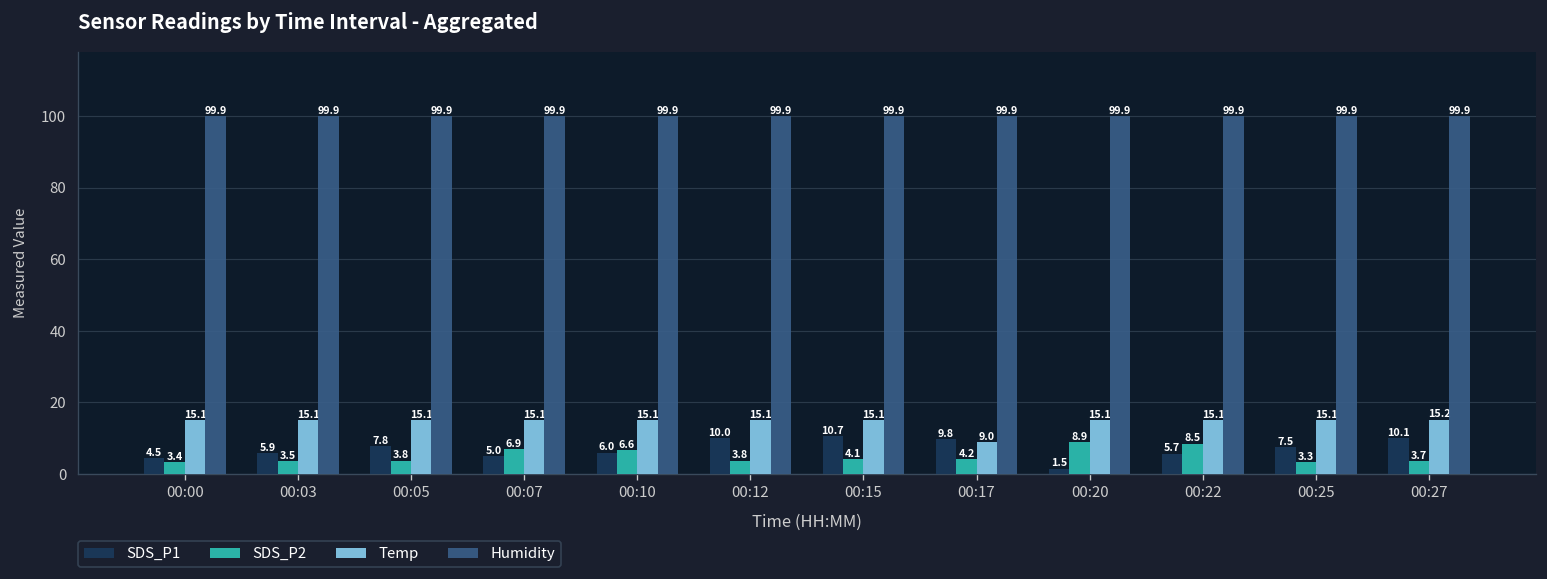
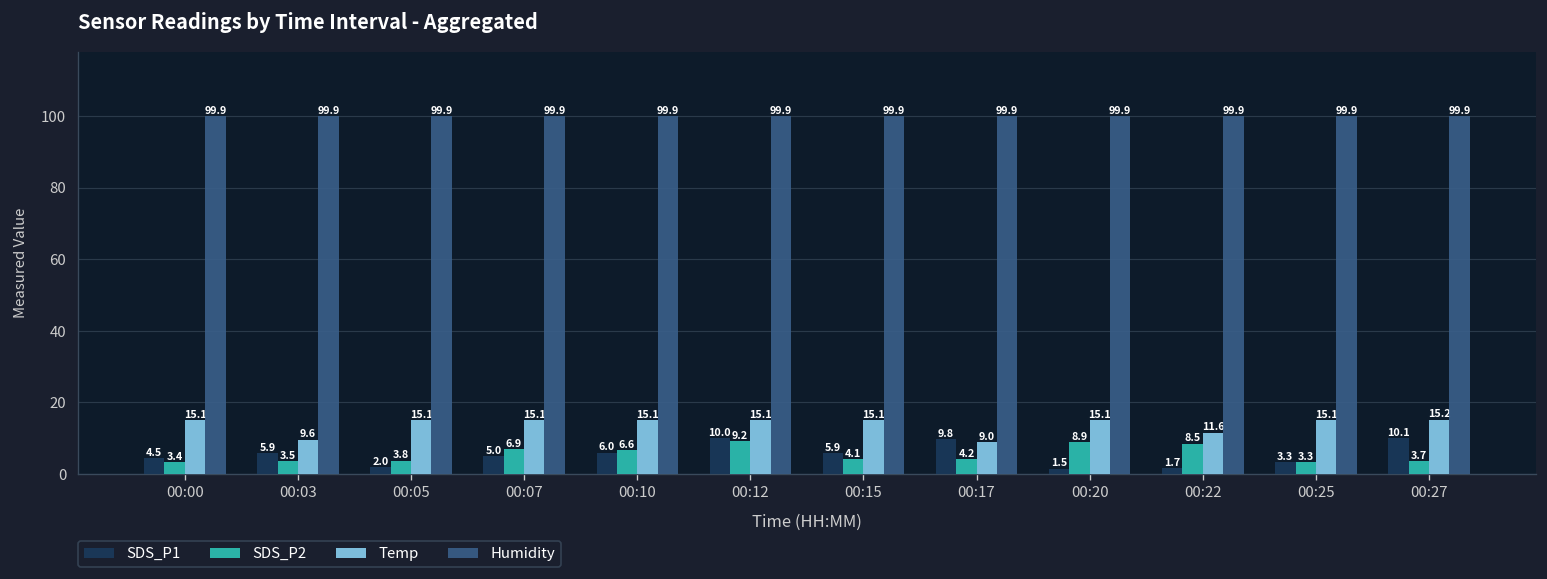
Temp, 00:03: 15.1 -> 9.6
SDS_P1, 00:05: 7.8 -> 2.0
SDS_P2, 00:12: 3.8 -> 9.2
SDS_P1, 00:15: 10.7 -> 5.9
SDS_P1, 00:22: 5.7 -> 1.7
Temp, 00:22: 15.1 -> 11.6
SDS_P1, 00:25: 7.5 -> 3.3
